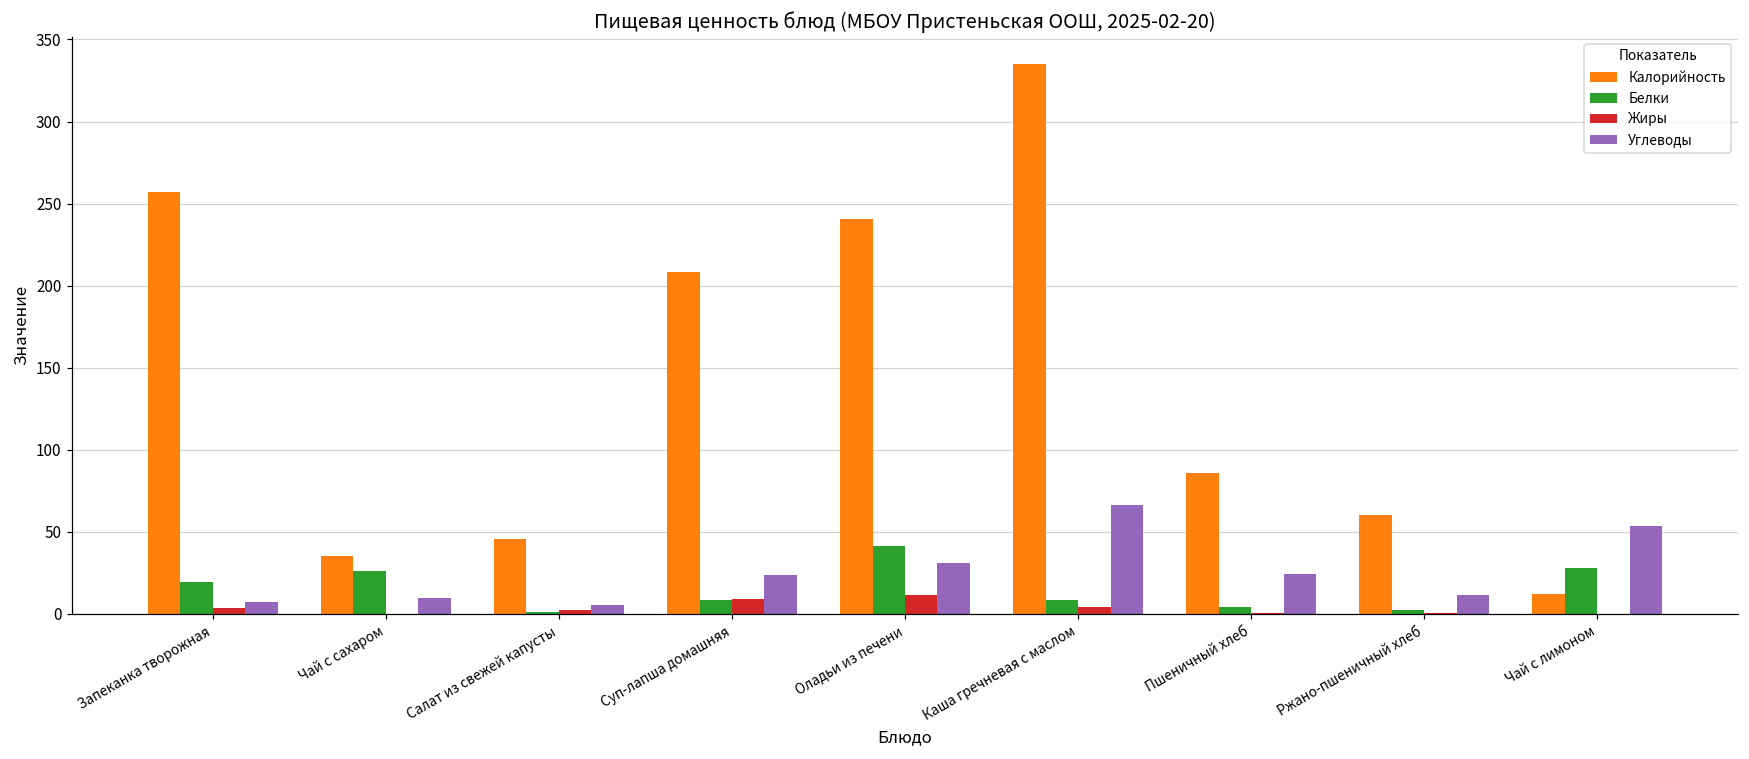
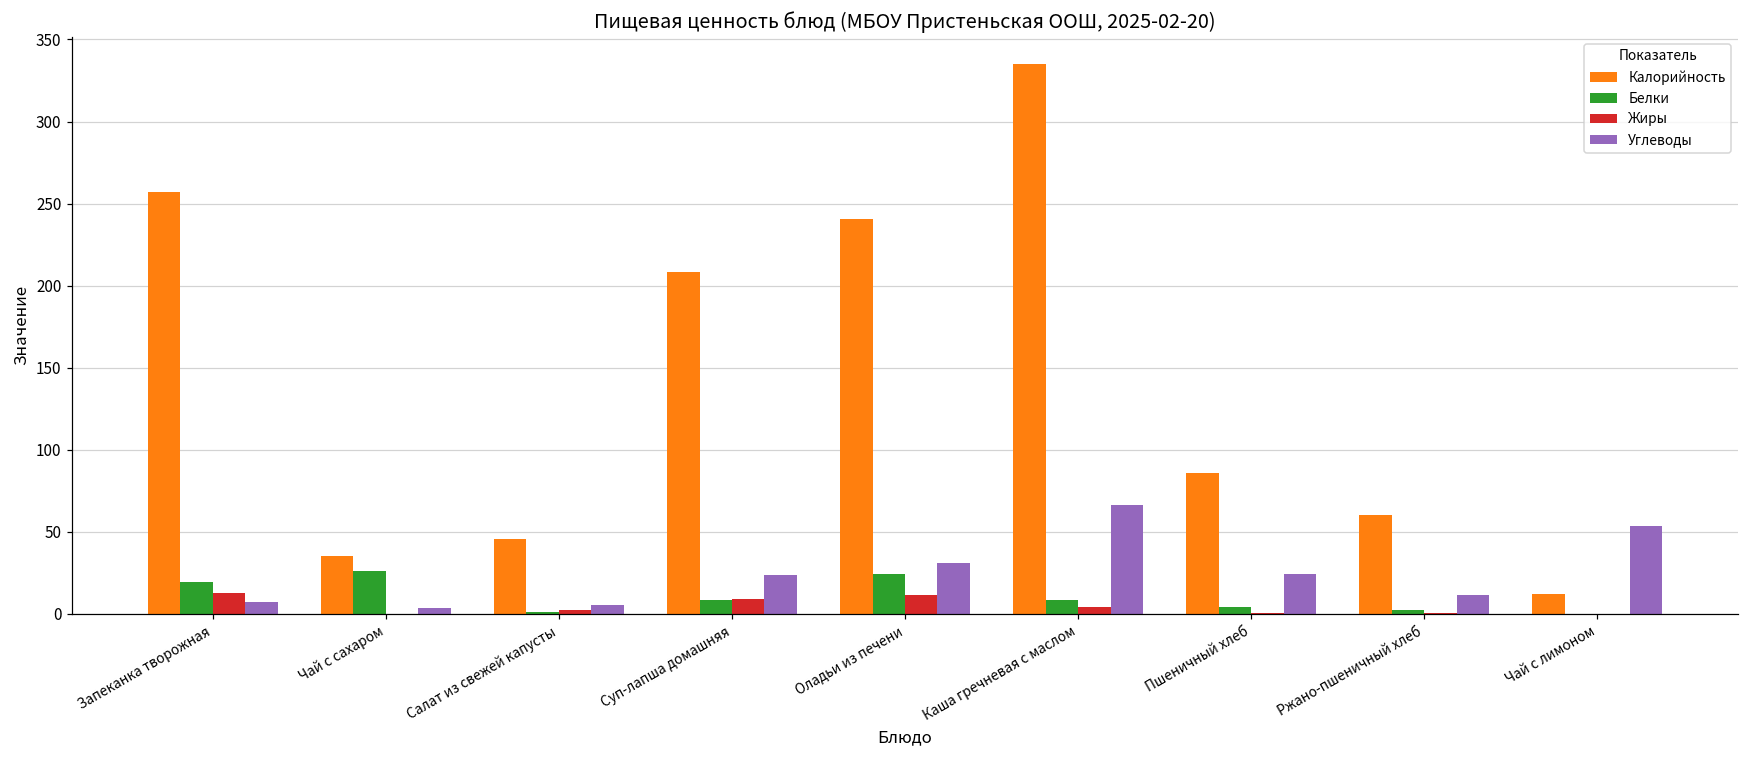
Жиры, Запеканка творожная: 3 -> 13
Углеводы, Чай с сахаром: 10 -> 4
Белки, Оладьи из печени: 41 -> 24
Белки, Чай с лимоном: 28 -> 0
